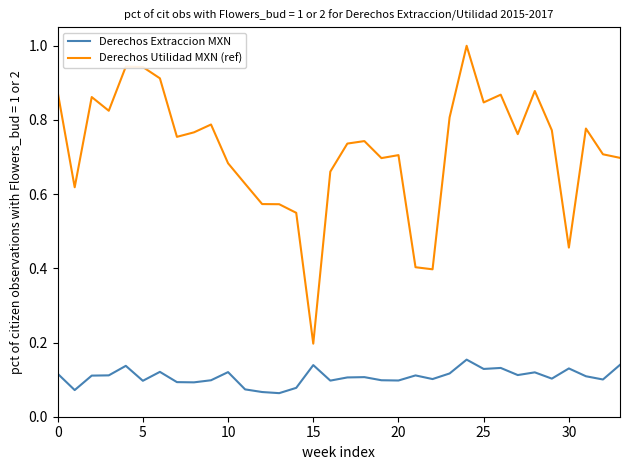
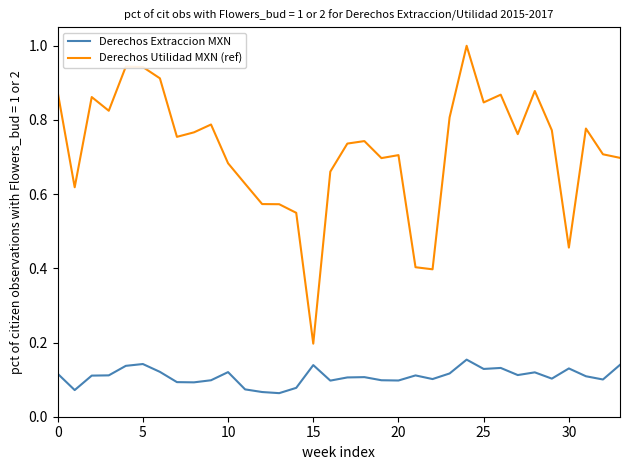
Derechos Extraccion MXN, 5: 0.10 -> 0.14
